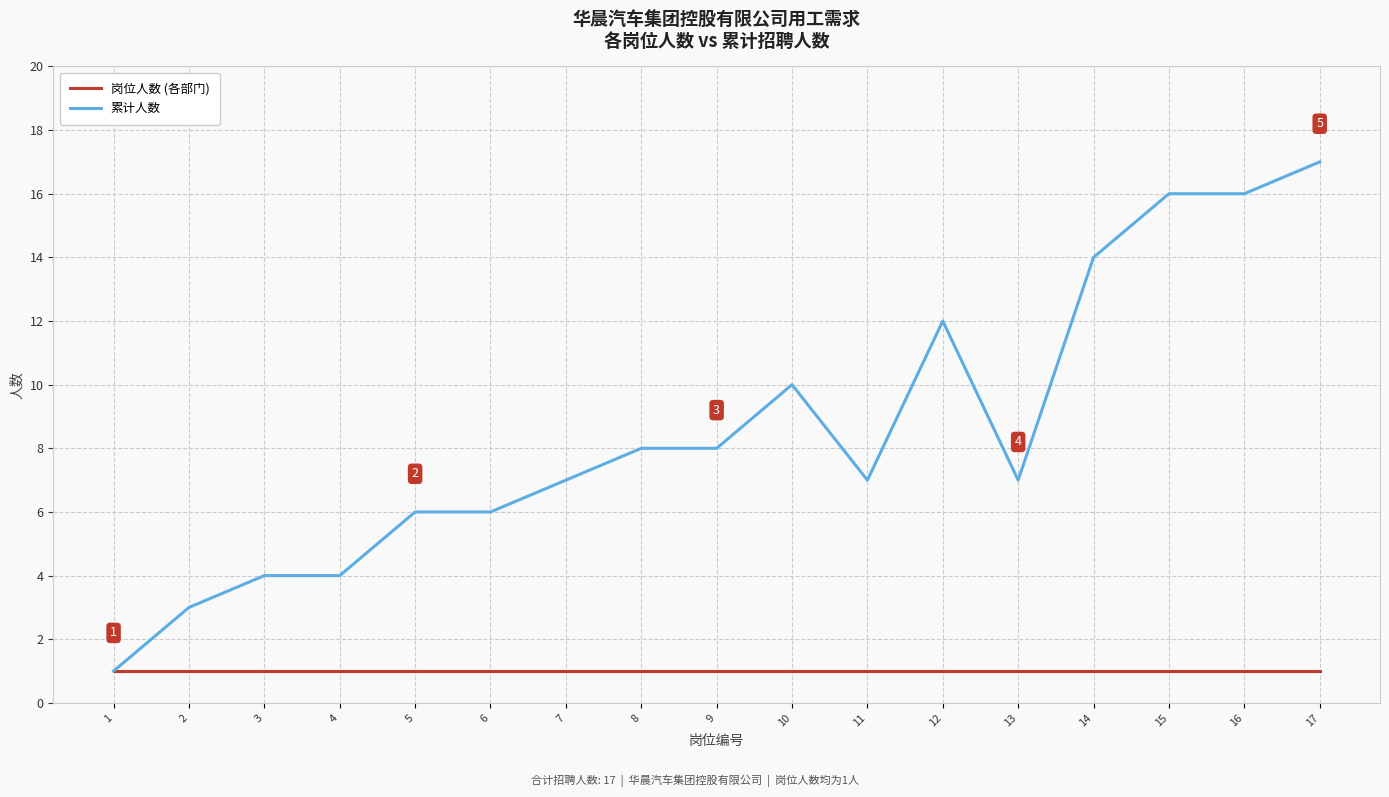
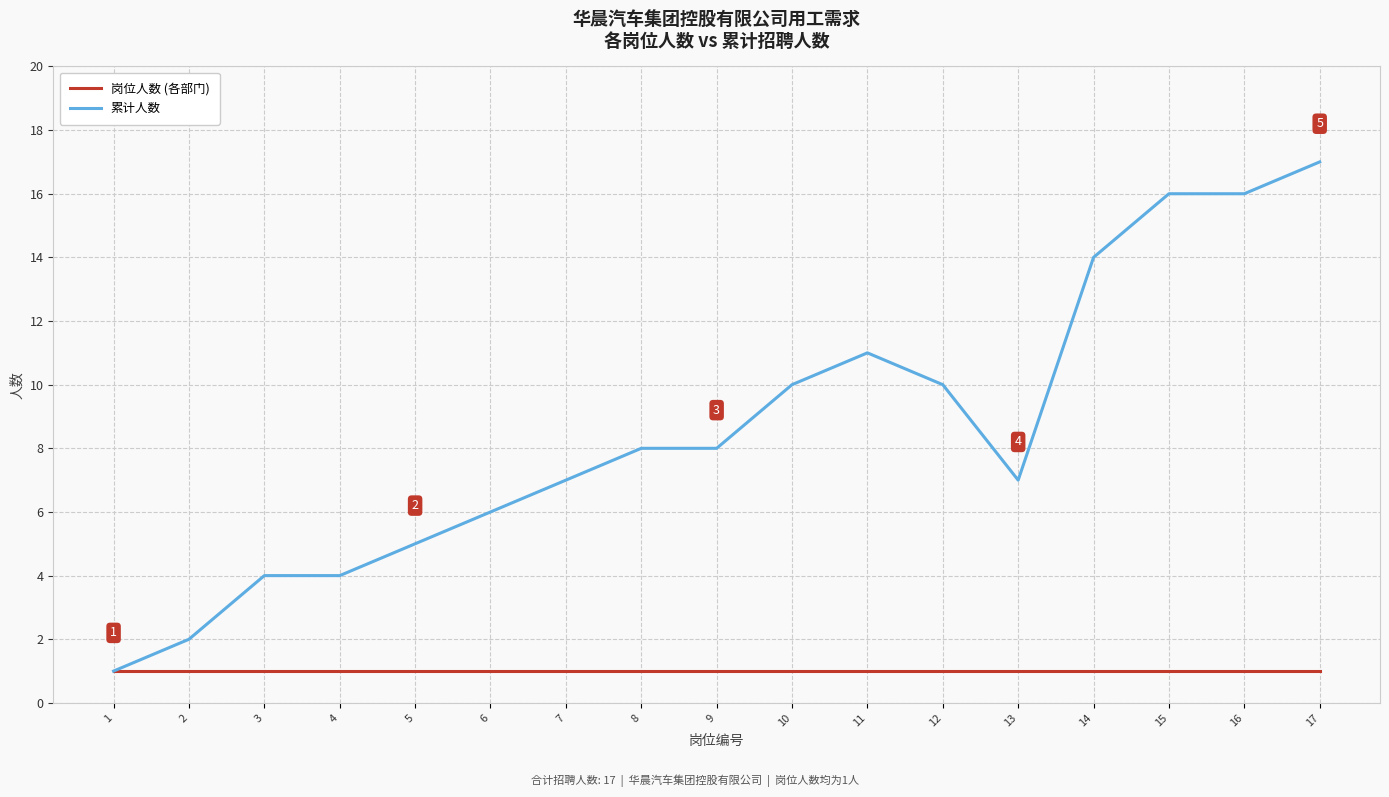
累计人数, 2: 3 -> 2
累计人数, 5: 6 -> 5
累计人数, 11: 7 -> 11
累计人数, 12: 12 -> 10
